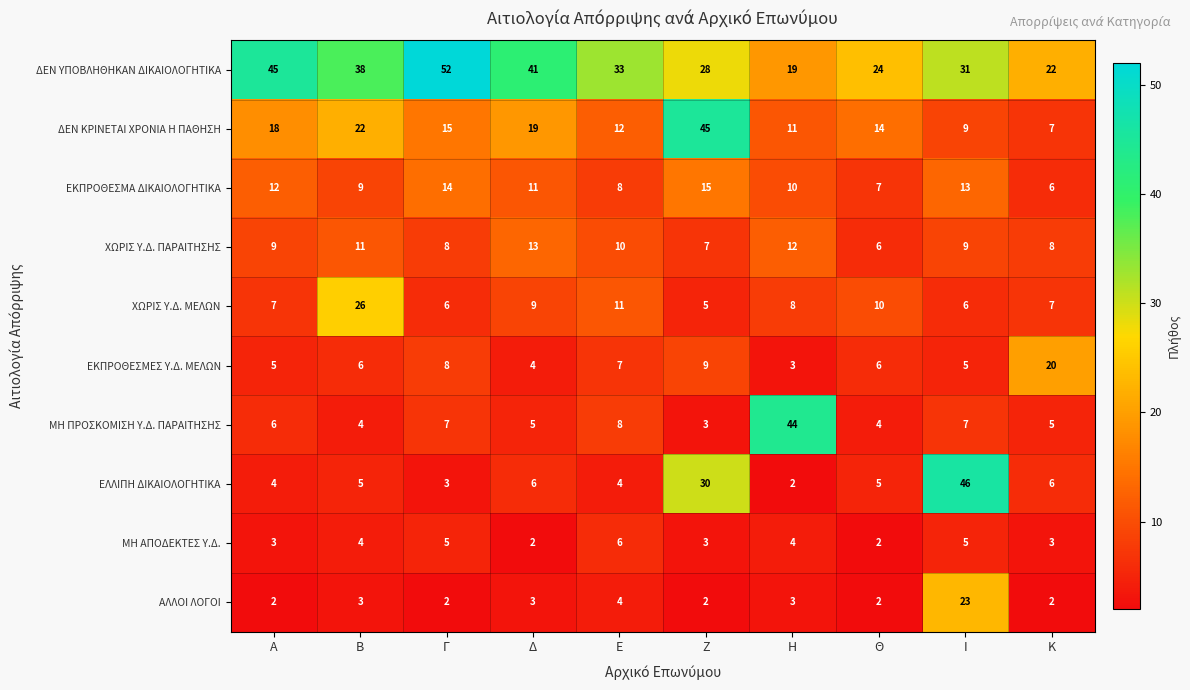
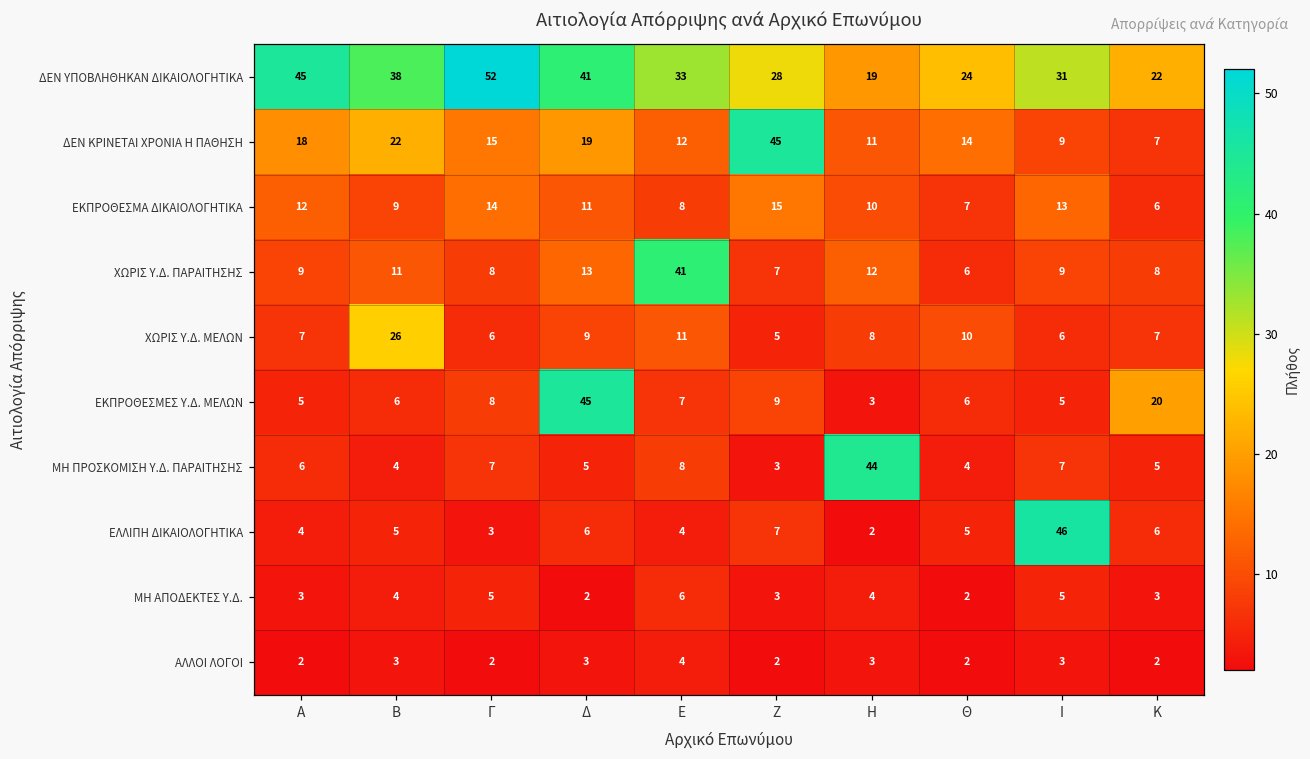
ΧΩΡΙΣ Υ.Δ. ΠΑΡΑΙΤΗΣΗΣ, Ε: 10 -> 41
ΕΚΠΡΟΘΕΣΜΕΣ Υ.Δ. ΜΕΛΩΝ, Δ: 4 -> 45
ΕΛΛΙΠΗ ΔΙΚΑΙΟΛΟΓΗΤΙΚΑ, Ζ: 30 -> 7
ΑΛΛΟΙ ΛΟΓΟΙ, Ι: 23 -> 3
